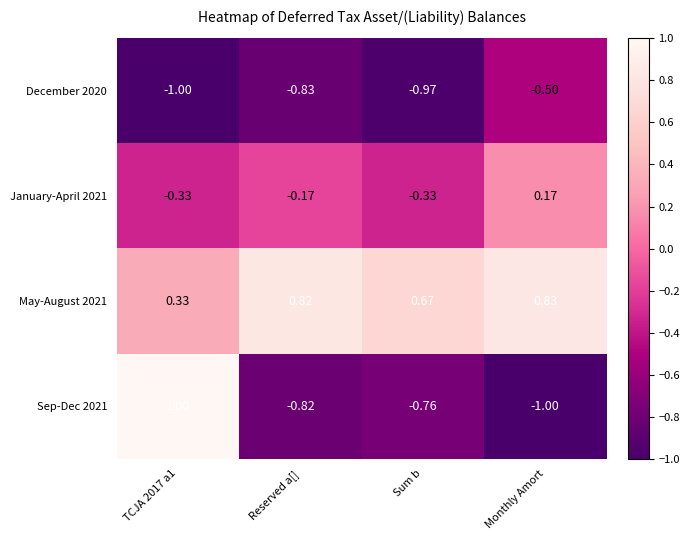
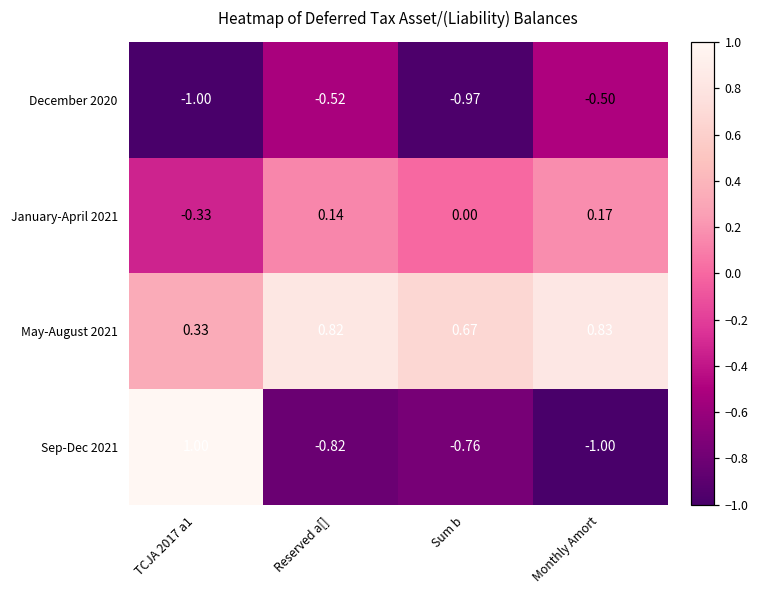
December 2020, Reserved a[]: -0.83 -> -0.52
January-April 2021, Reserved a[]: -0.17 -> 0.14
January-April 2021, Sum b: -0.33 -> 0.00
